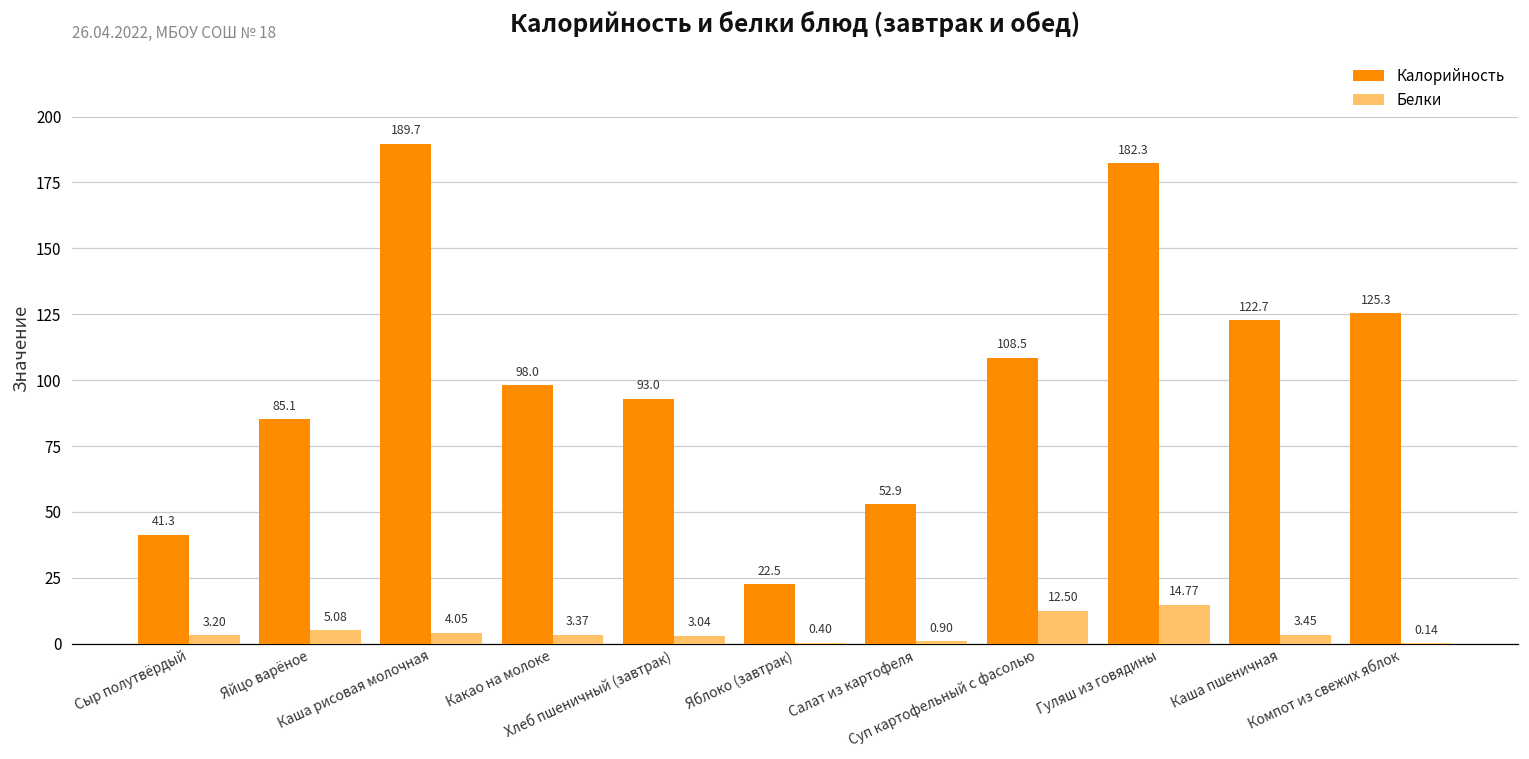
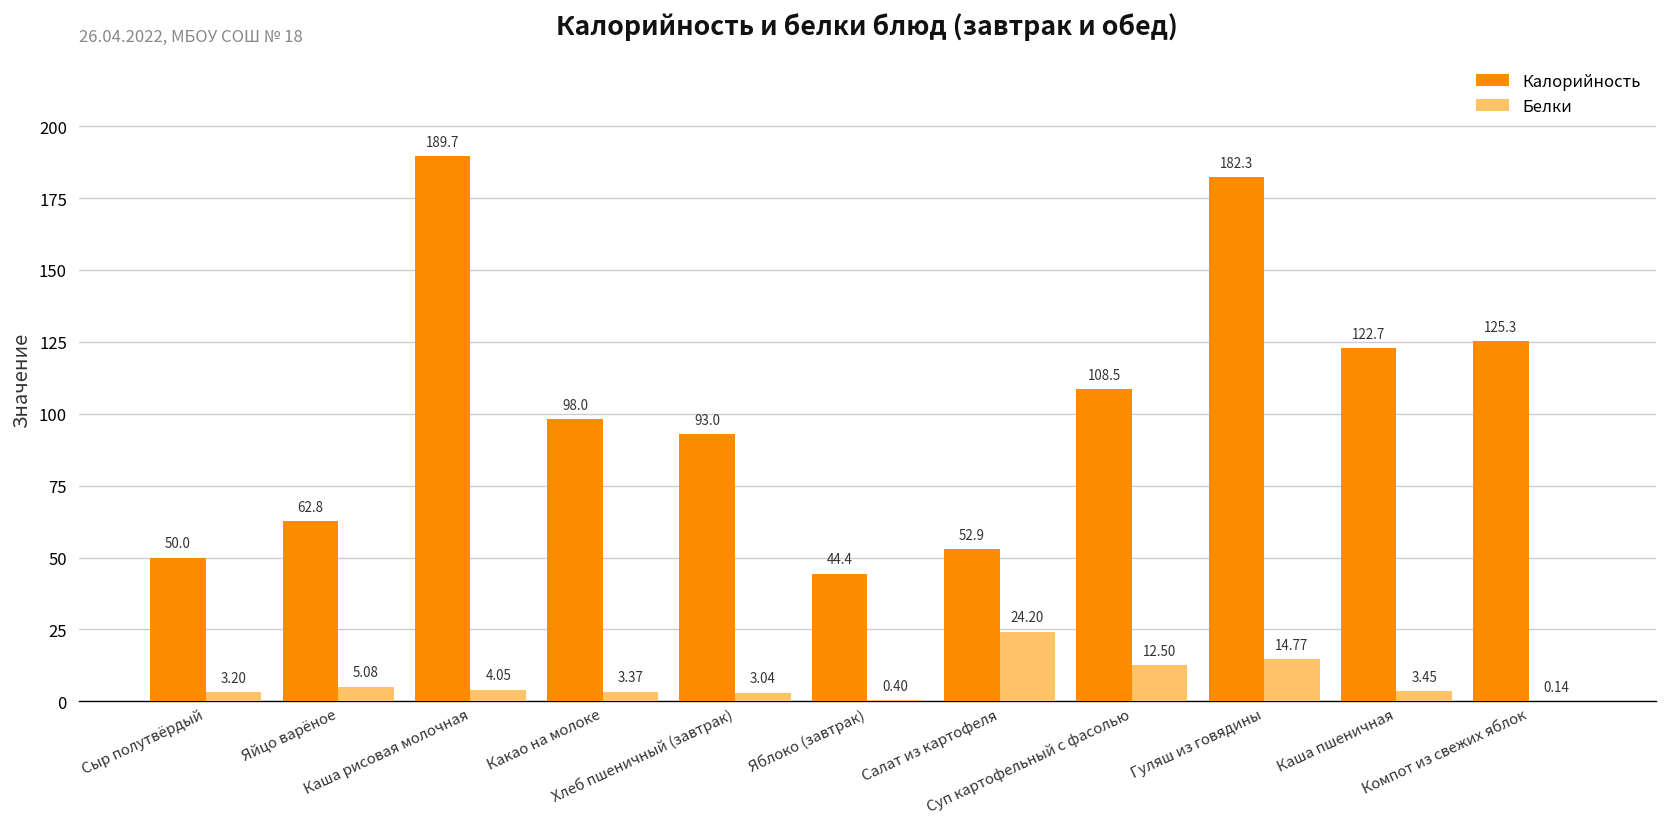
Калорийность, Сыр полутвёрдый: 41.3 -> 50.0
Калорийность, Яйцо варёное: 85.1 -> 62.8
Калорийность, Яблоко (завтрак): 22.5 -> 44.4
Белки, Салат из картофеля: 0.90 -> 24.20
